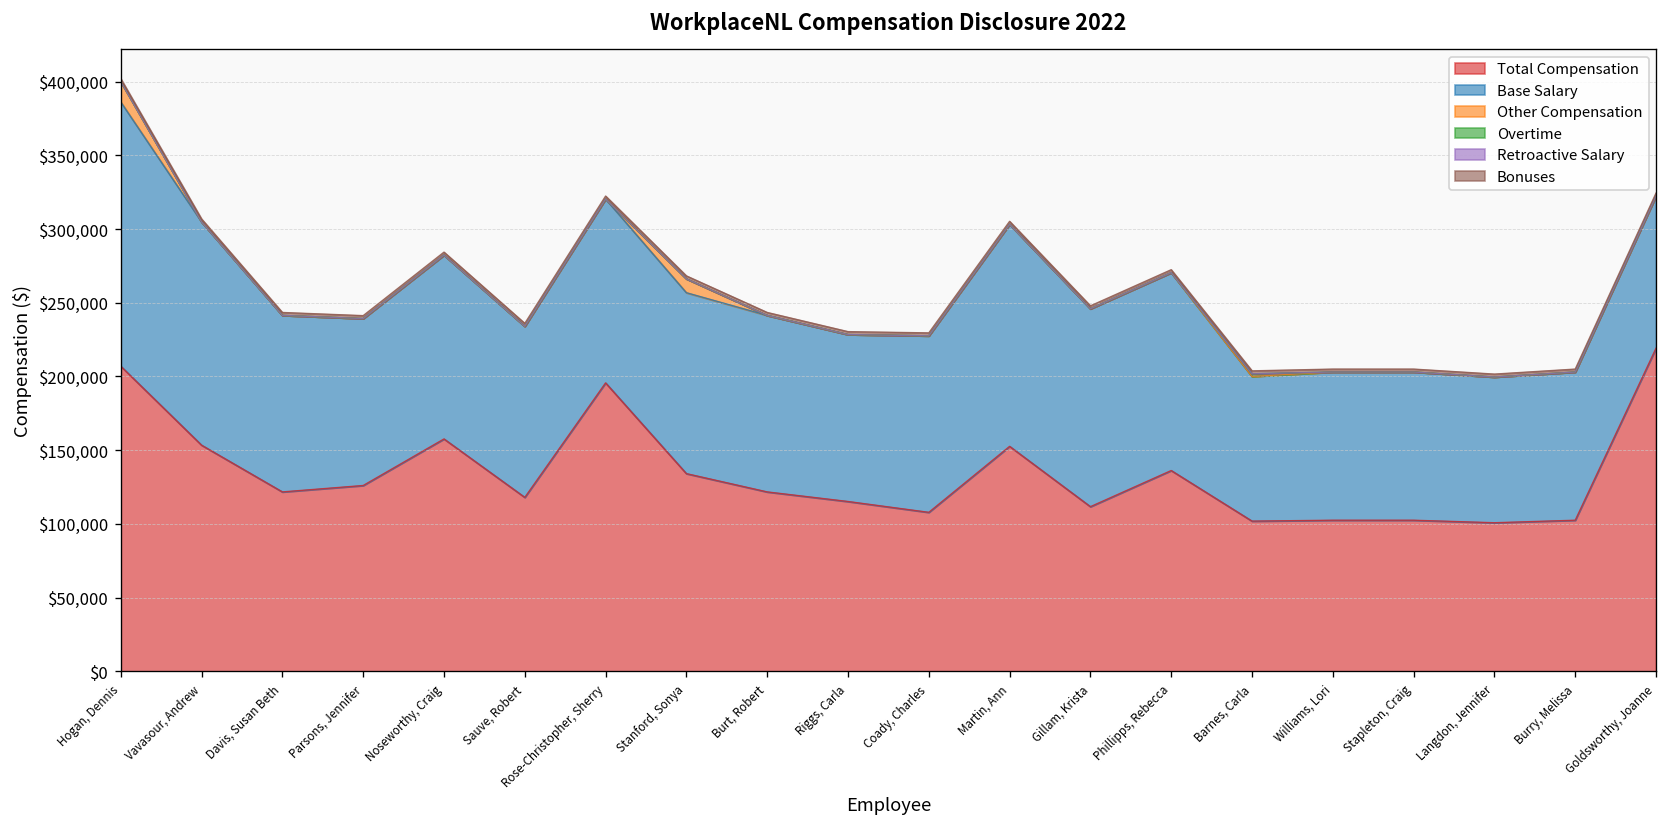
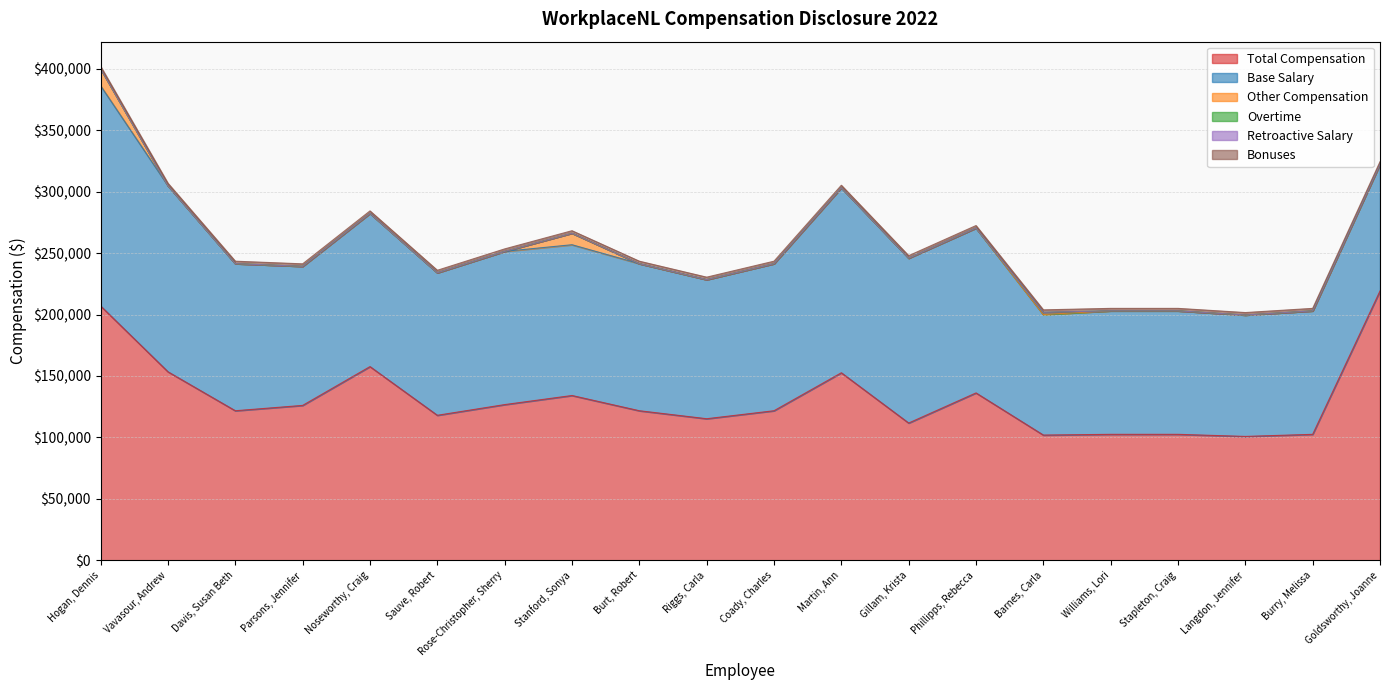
Total Compensation, Rose-Christopher, Sherry: $196,000 -> $127,000
Total Compensation, Coady, Charles: $108,000 -> $122,000
